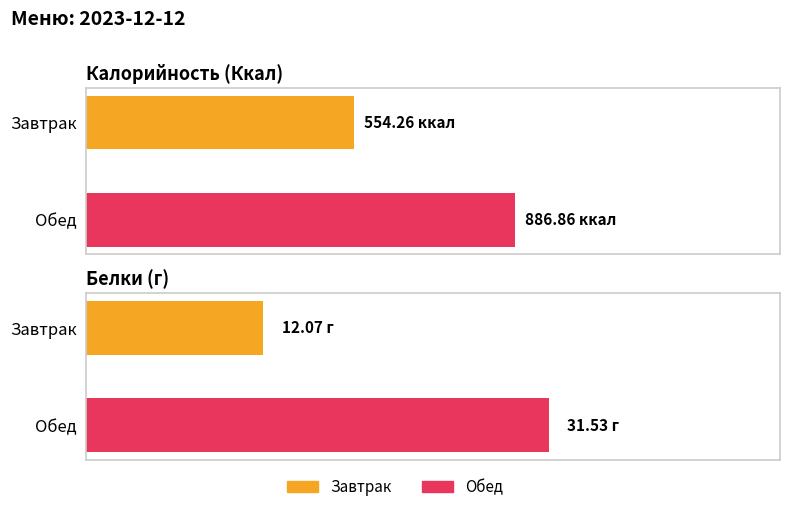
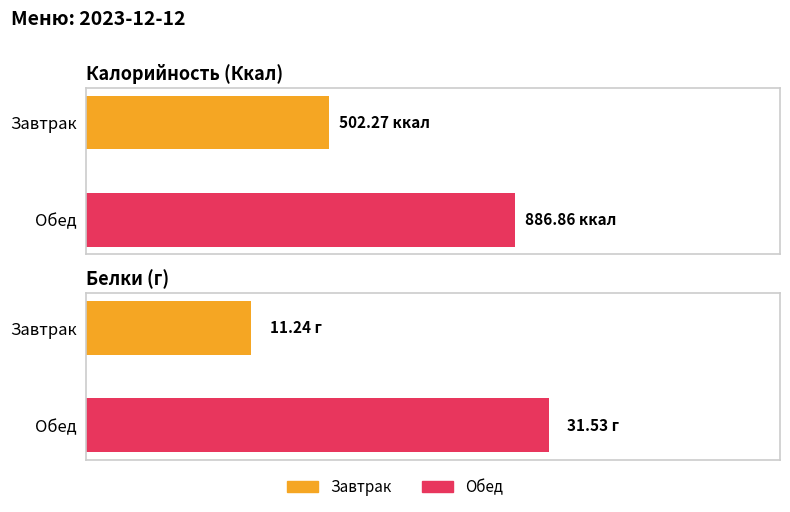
Калорийность (Ккал), Завтрак: 554.26 -> 502.27
Белки (г), Завтрак: 12.07 -> 11.24
